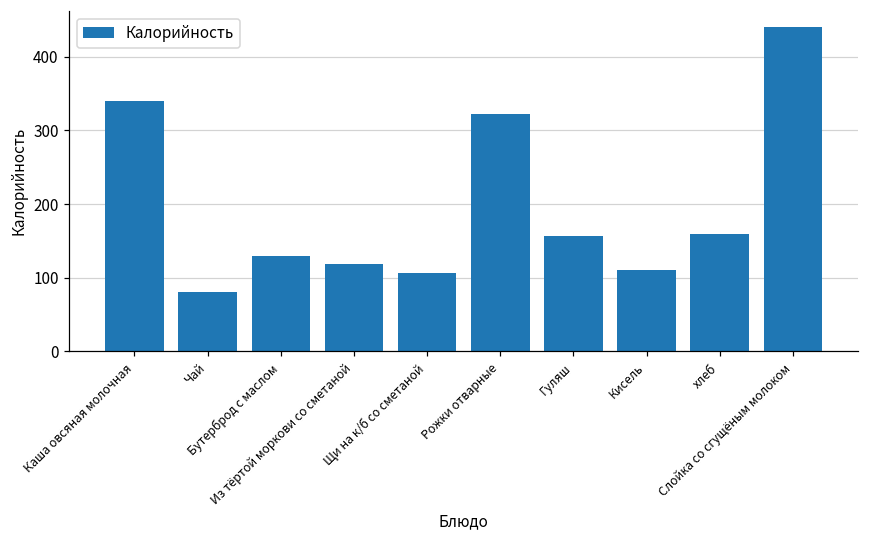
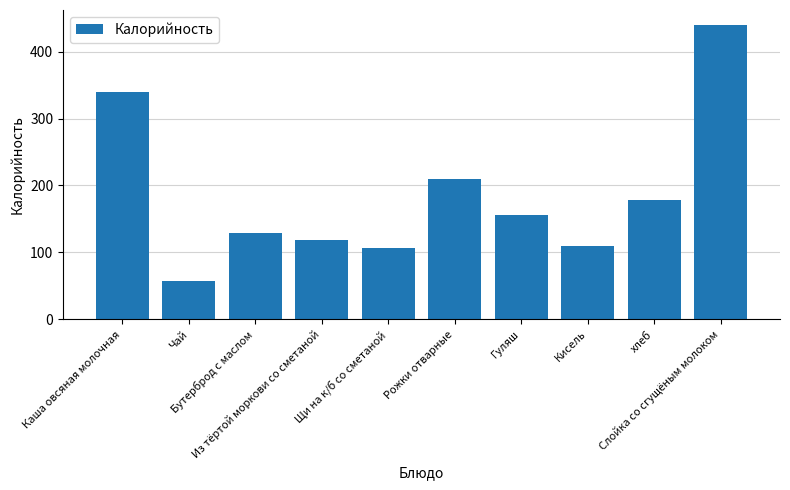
Чай: 80 -> 60
Рожки отварные: 320 -> 210
хлеб: 160 -> 180
